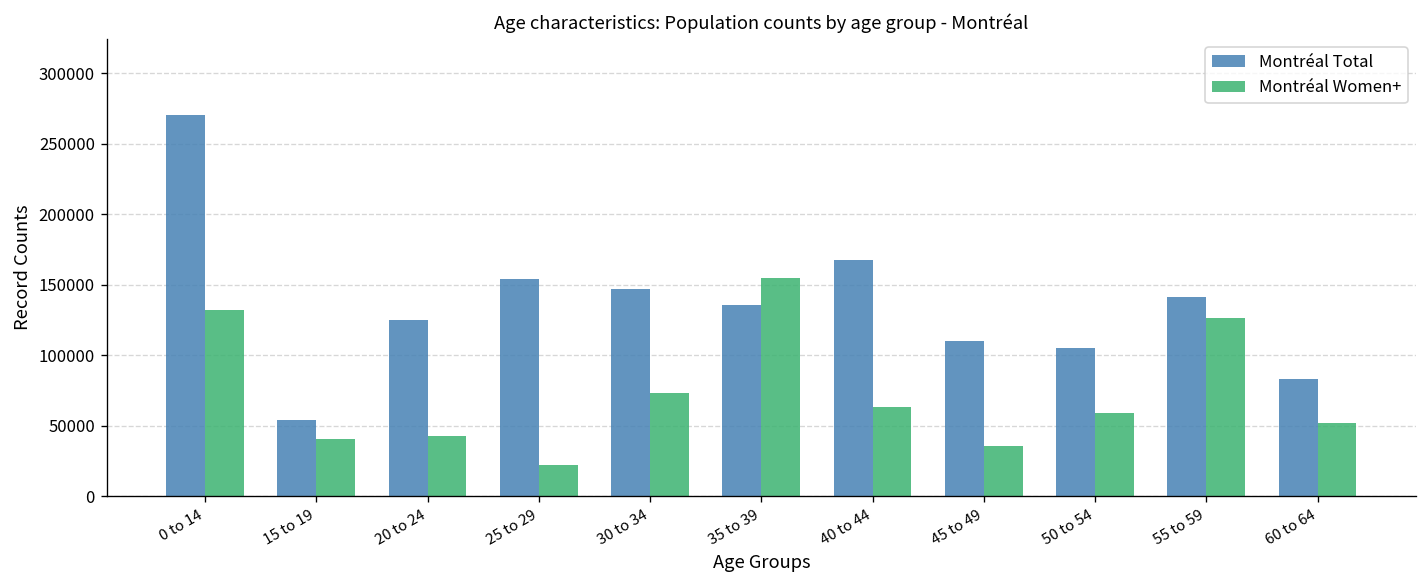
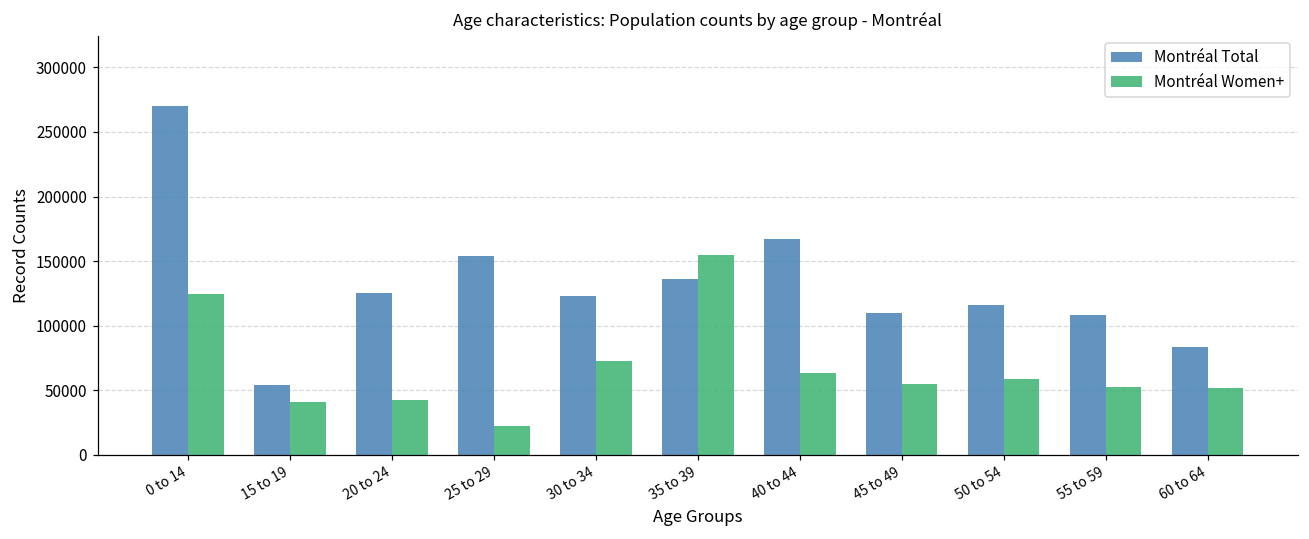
Montréal Women+, 0 to 14: 132000 -> 125000
Montréal Total, 30 to 34: 147000 -> 123000
Montréal Women+, 45 to 49: 36000 -> 55000
Montréal Total, 50 to 54: 106000 -> 116000
Montréal Total, 55 to 59: 142000 -> 108000
Montréal Women+, 55 to 59: 126000 -> 53000
